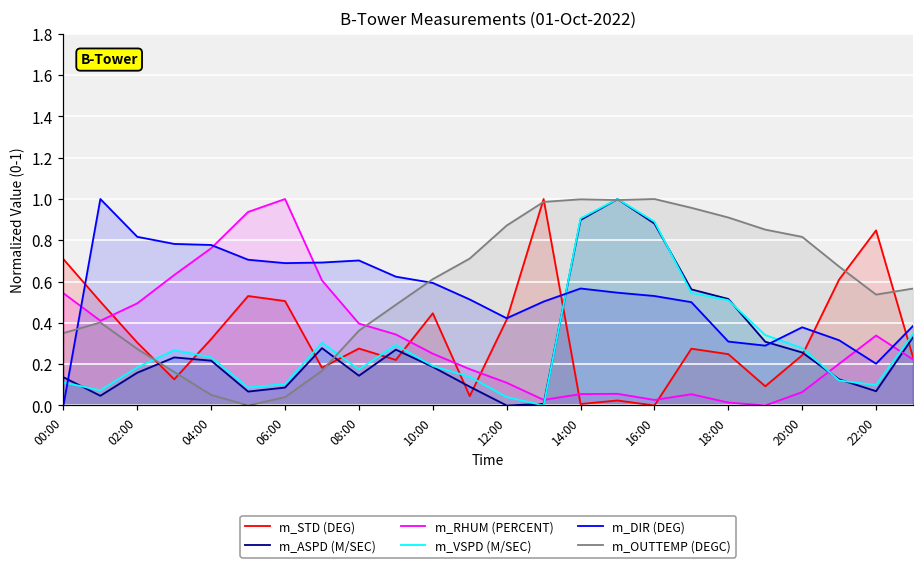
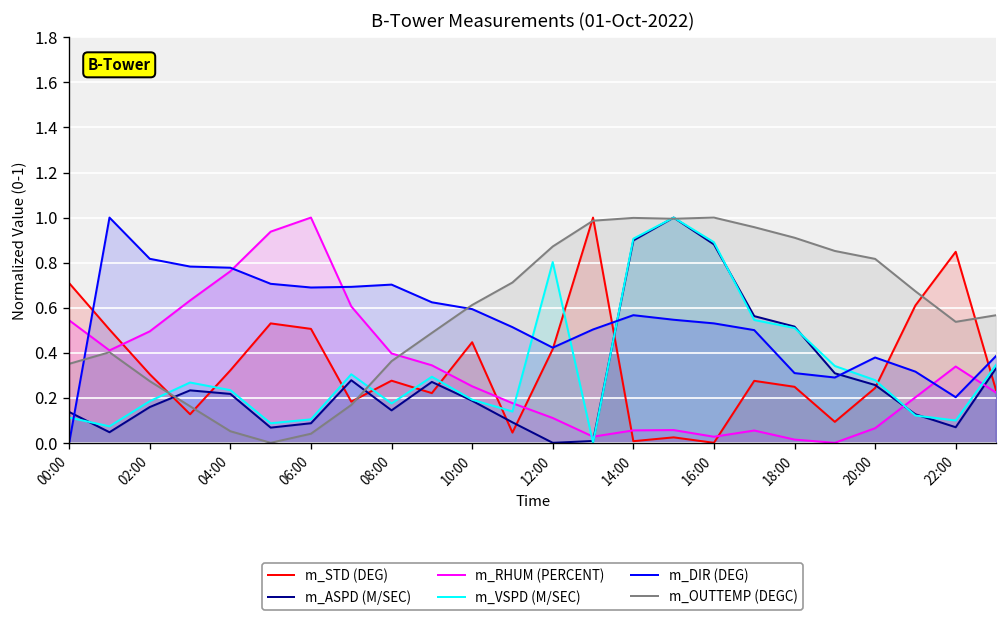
m_VSPD (M/SEC), 12:00: 0.04 -> 0.80
